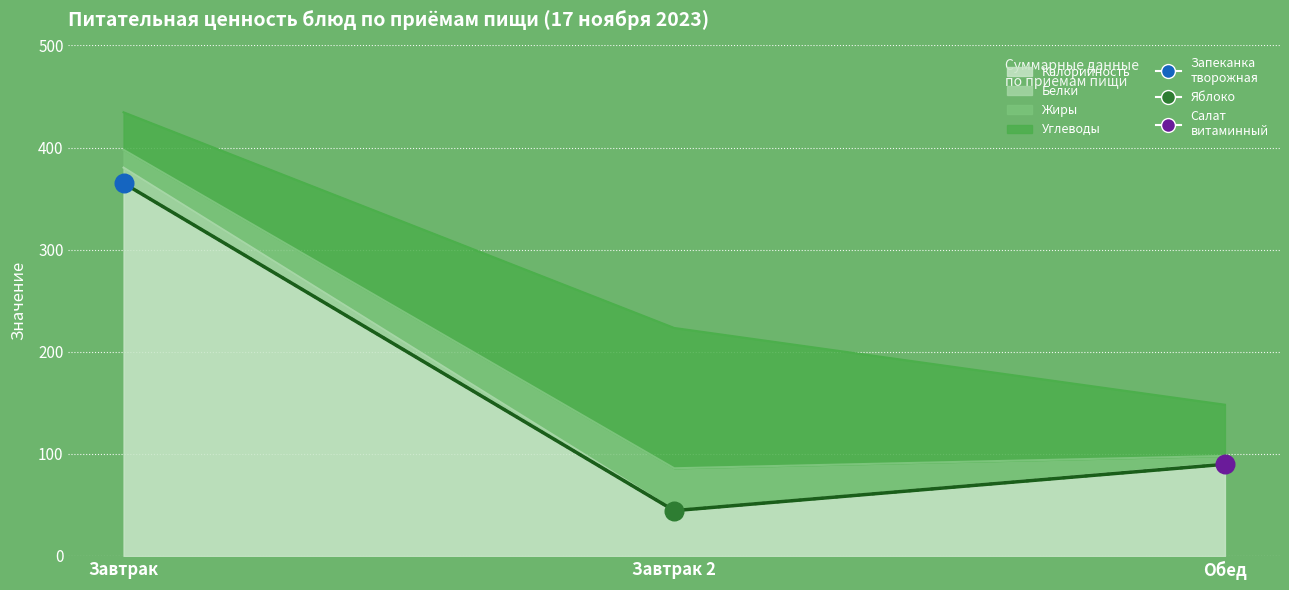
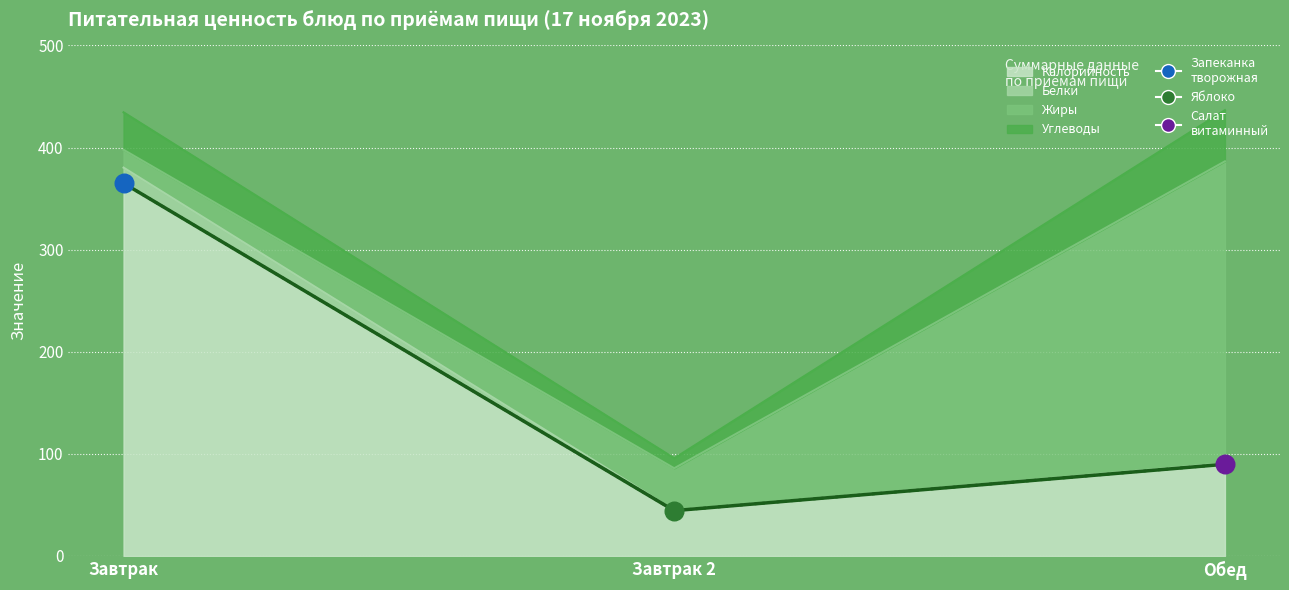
Углеводы, Завтрак 2: 137 -> 10
Жиры, Обед: 7 -> 296
